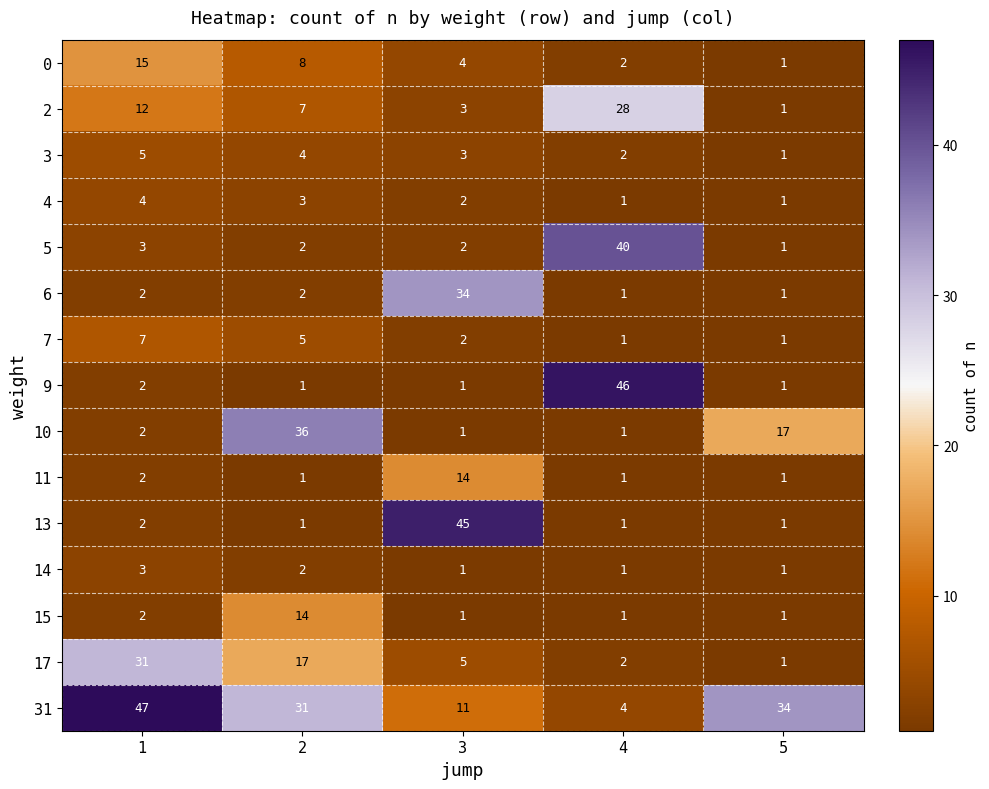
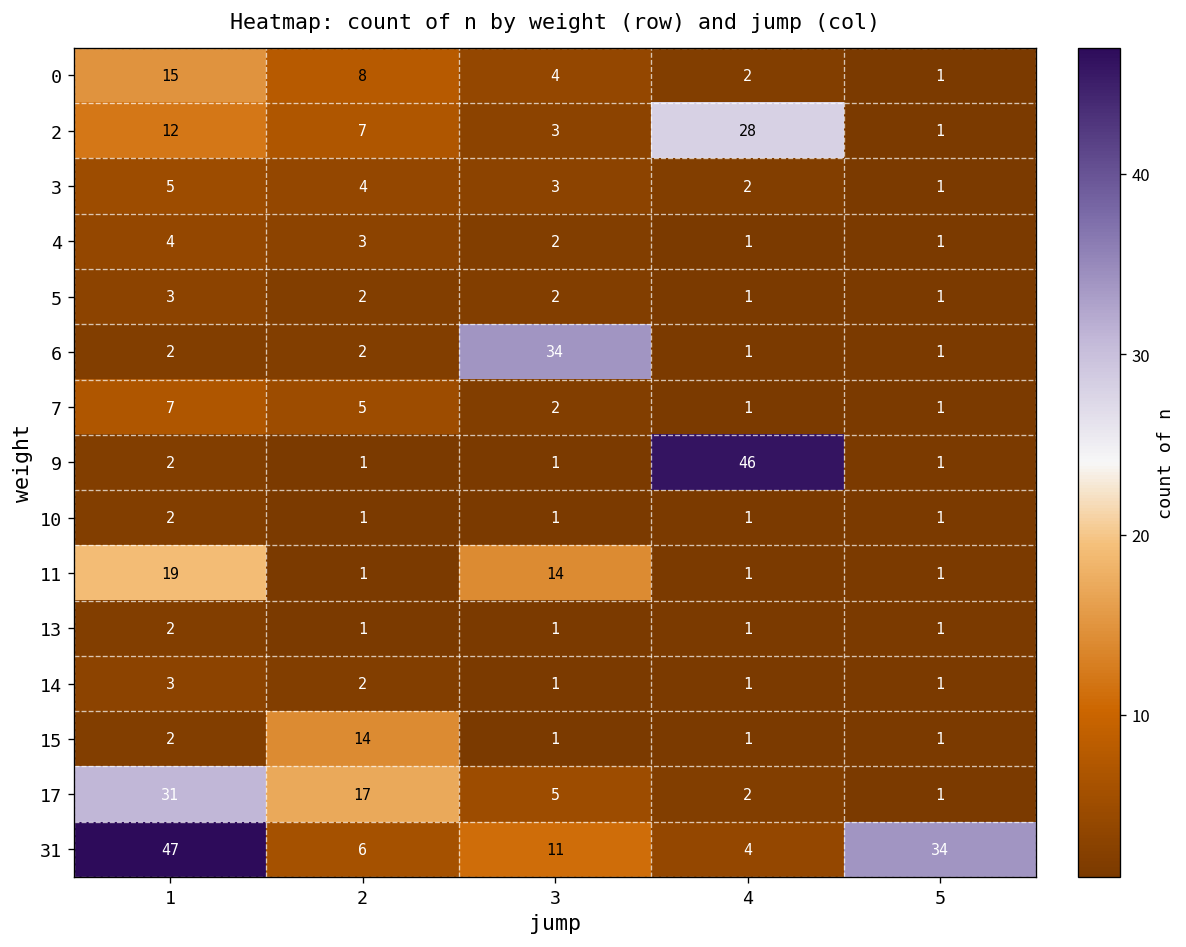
5, 4: 40 -> 1
10, 2: 36 -> 1
10, 5: 17 -> 1
11, 1: 2 -> 19
13, 3: 45 -> 1
31, 2: 31 -> 6
